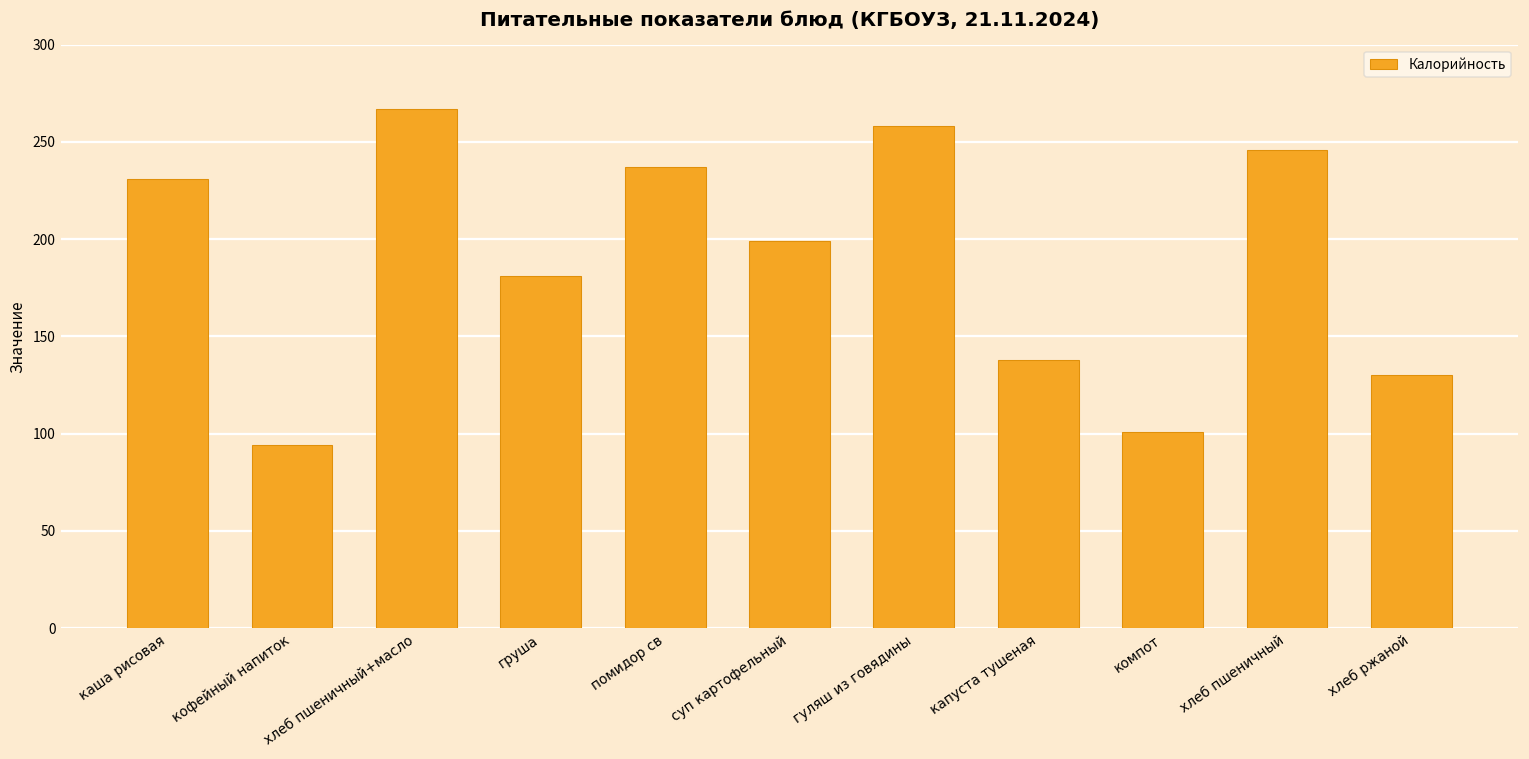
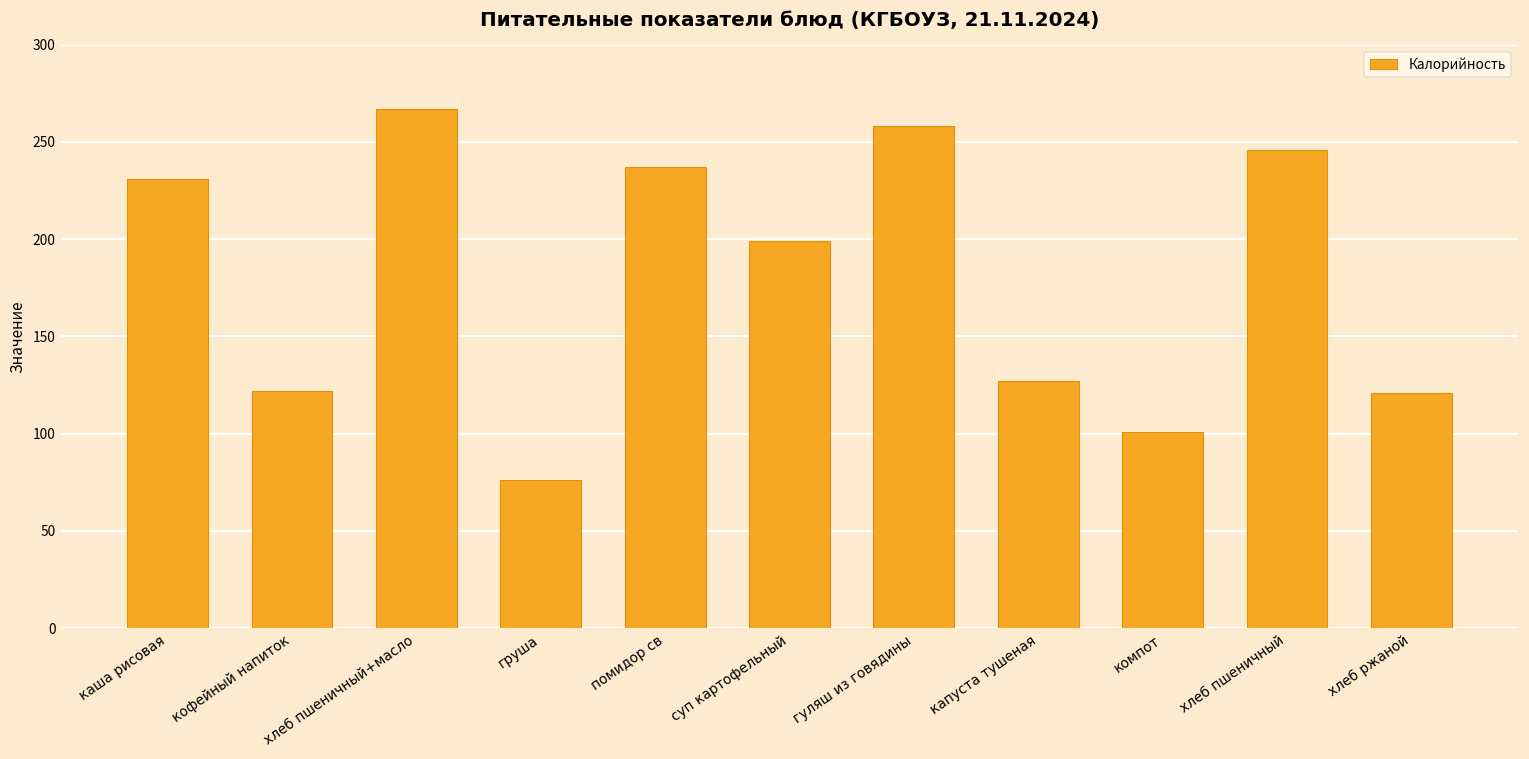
кофейный напиток: 94 -> 122
груша: 181 -> 76
капуста тушеная: 138 -> 127
хлеб ржаной: 130 -> 121
